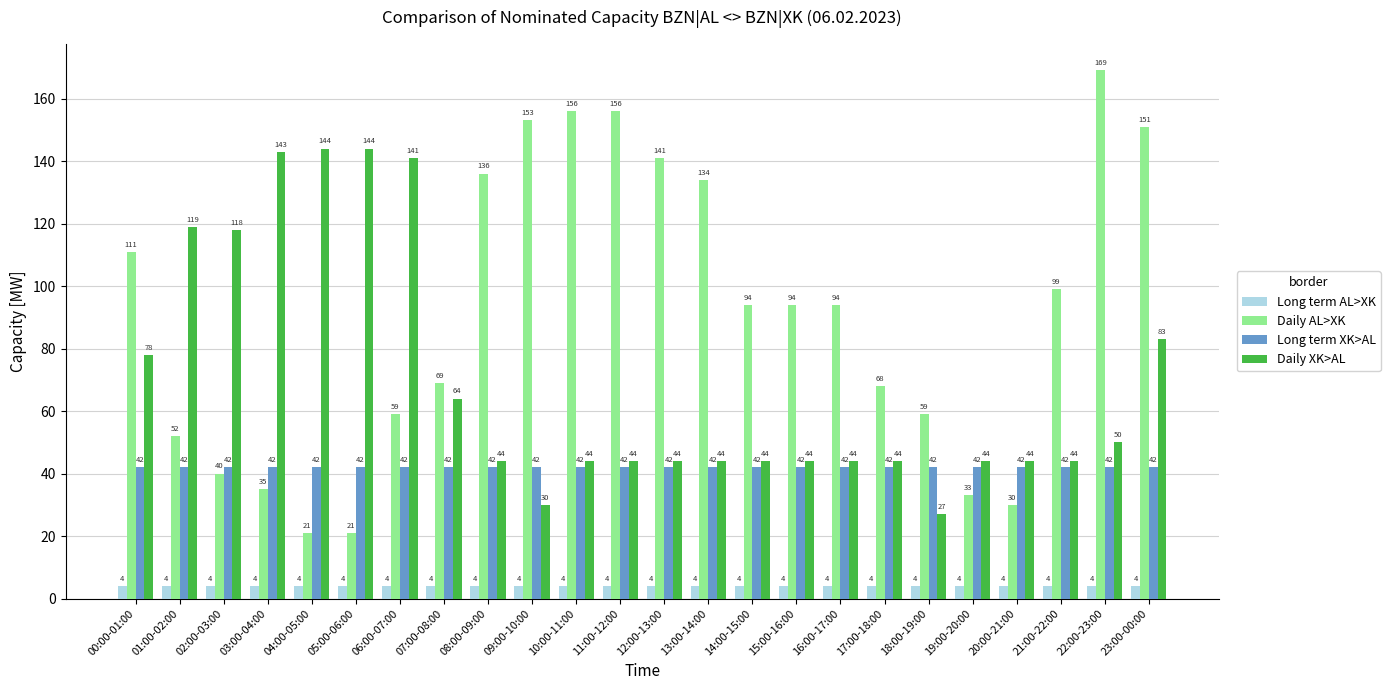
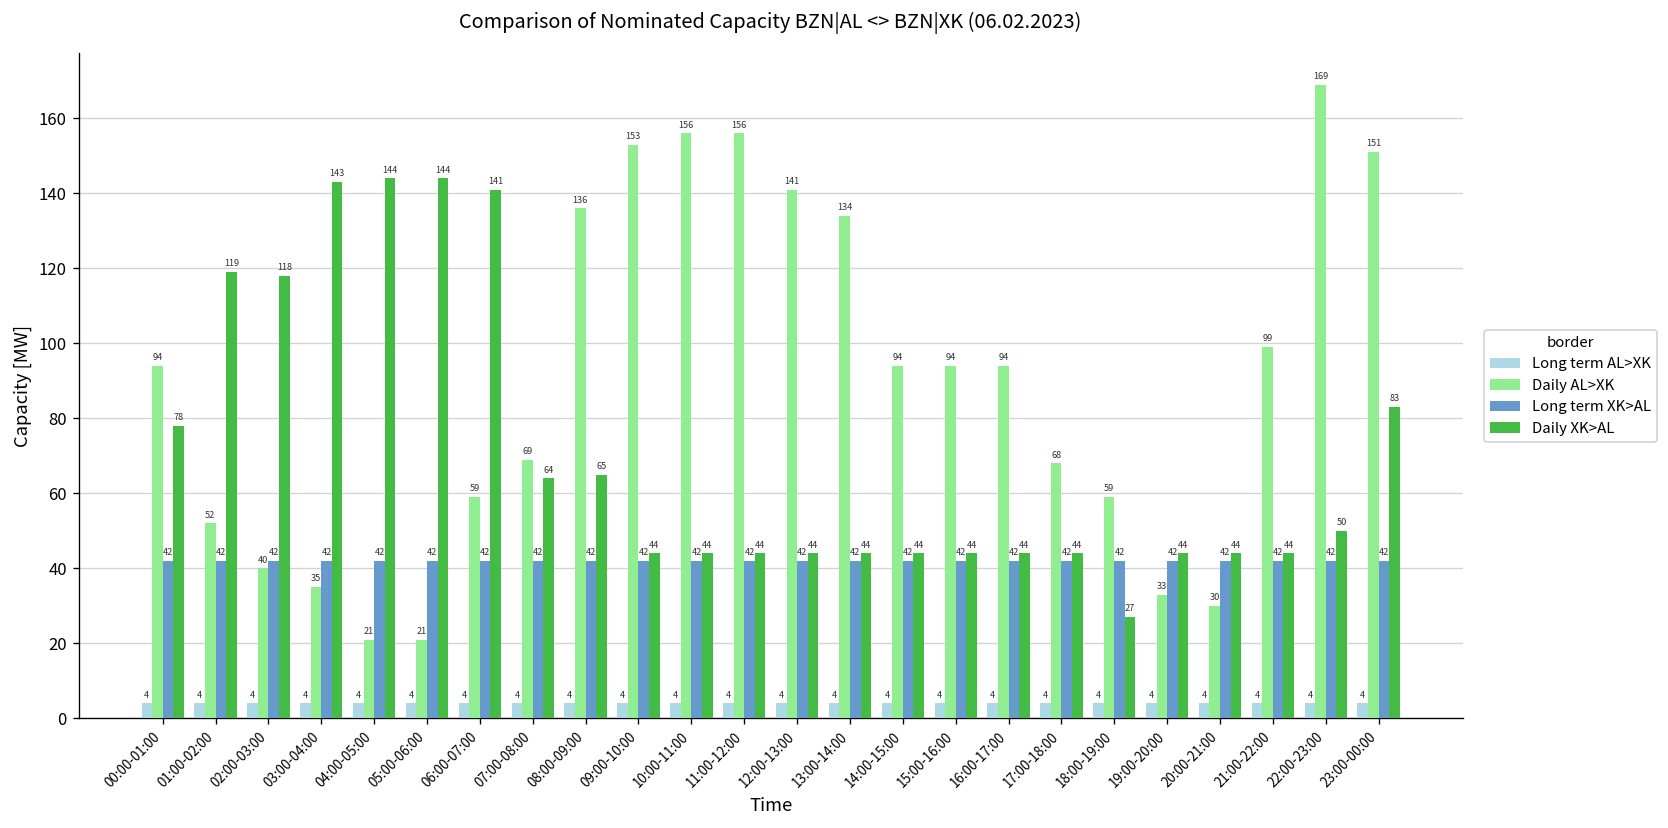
Daily AL>XK, 00:00-01:00: 111 -> 94
Daily XK>AL, 08:00-09:00: 44 -> 65
Daily XK>AL, 09:00-10:00: 30 -> 44
